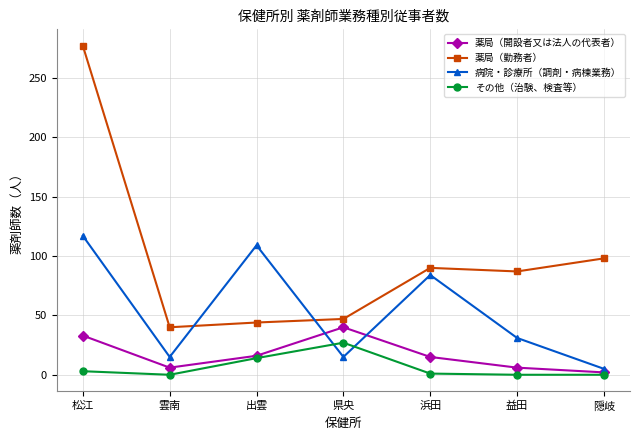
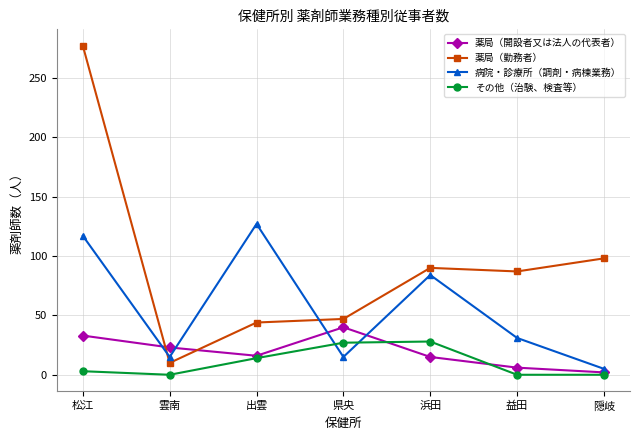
薬局（開設者又は法人の代表者）, 雲南: 6 -> 23
薬局（勤務者）, 雲南: 40 -> 10
病院・診療所（調剤・病棟業務）, 出雲: 109 -> 127
その他（治験、検査等）, 浜田: 1 -> 28
